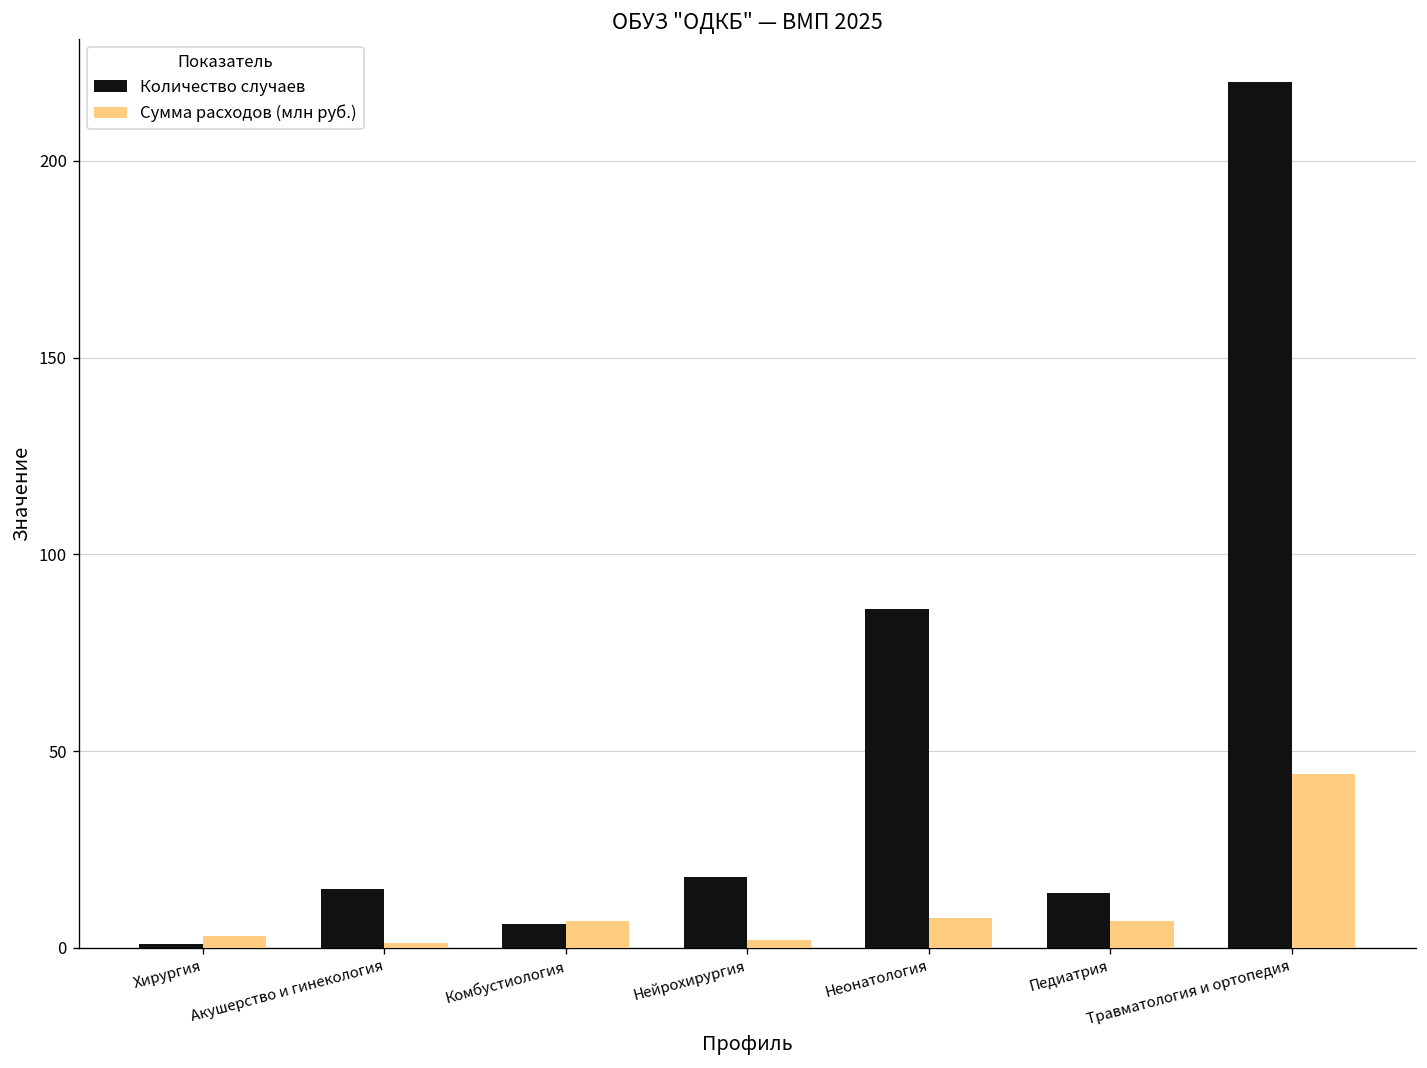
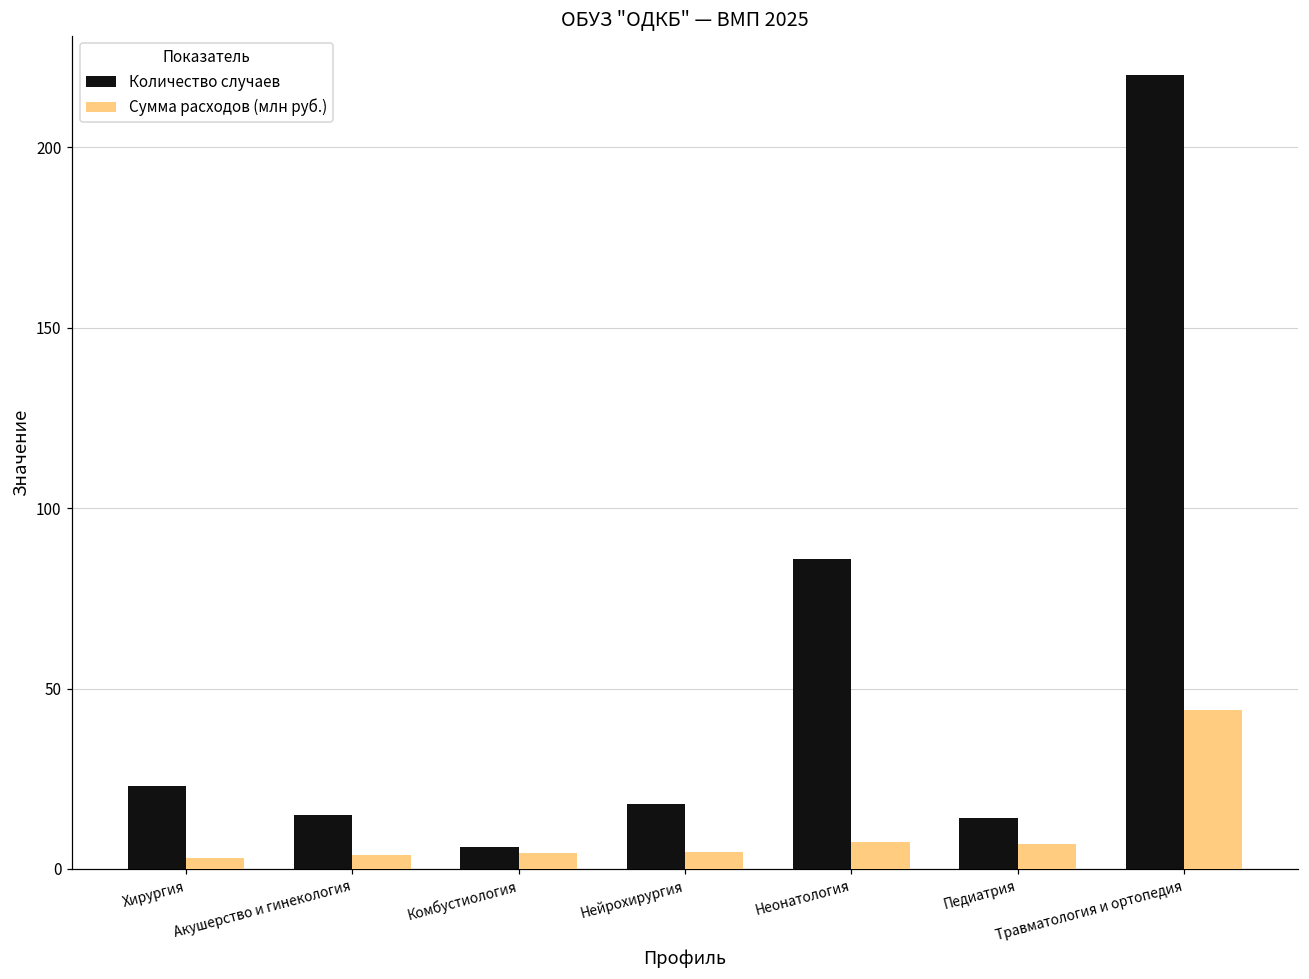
Количество случаев, Хирургия: 1 -> 23
Сумма расходов (млн руб.), Акушерство и гинекология: 1 -> 4
Сумма расходов (млн руб.), Комбустиология: 7 -> 4
Сумма расходов (млн руб.), Нейрохирургия: 2 -> 5
